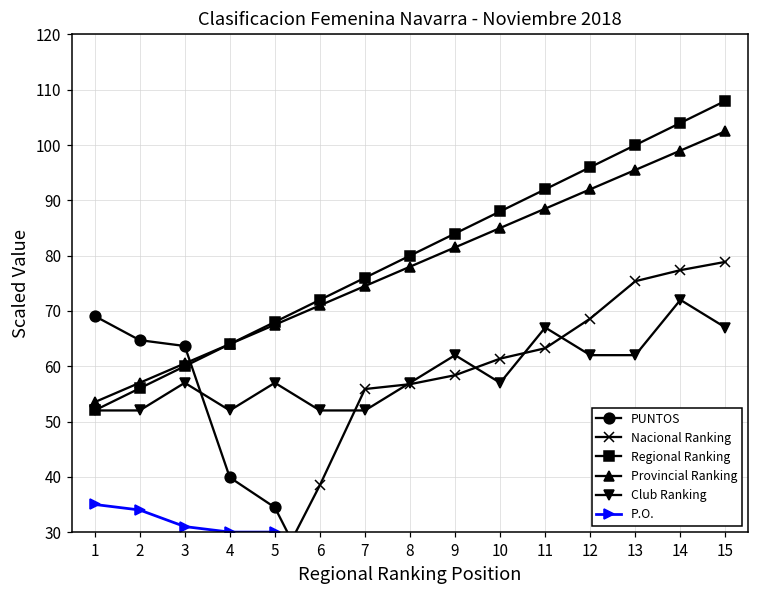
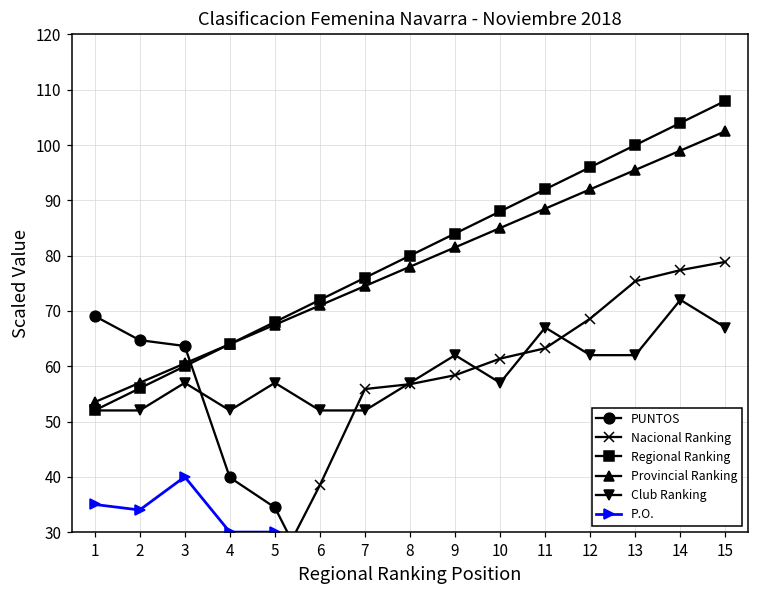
P.O., 3: 31 -> 40
